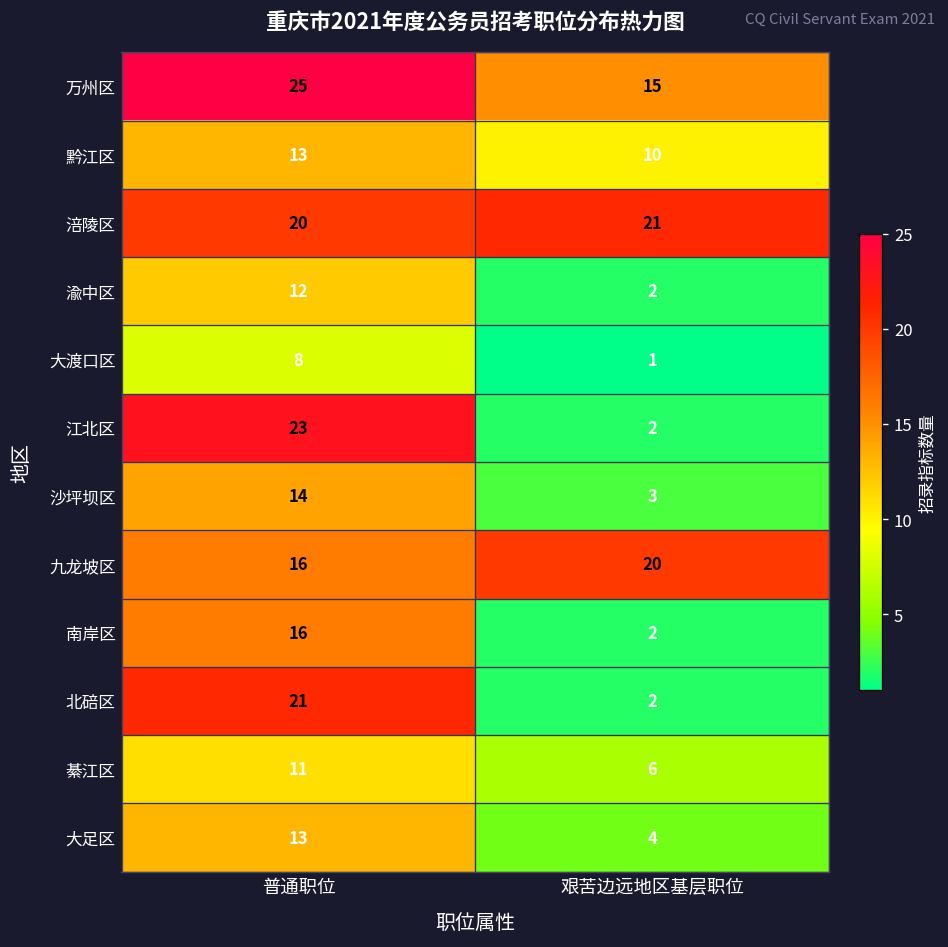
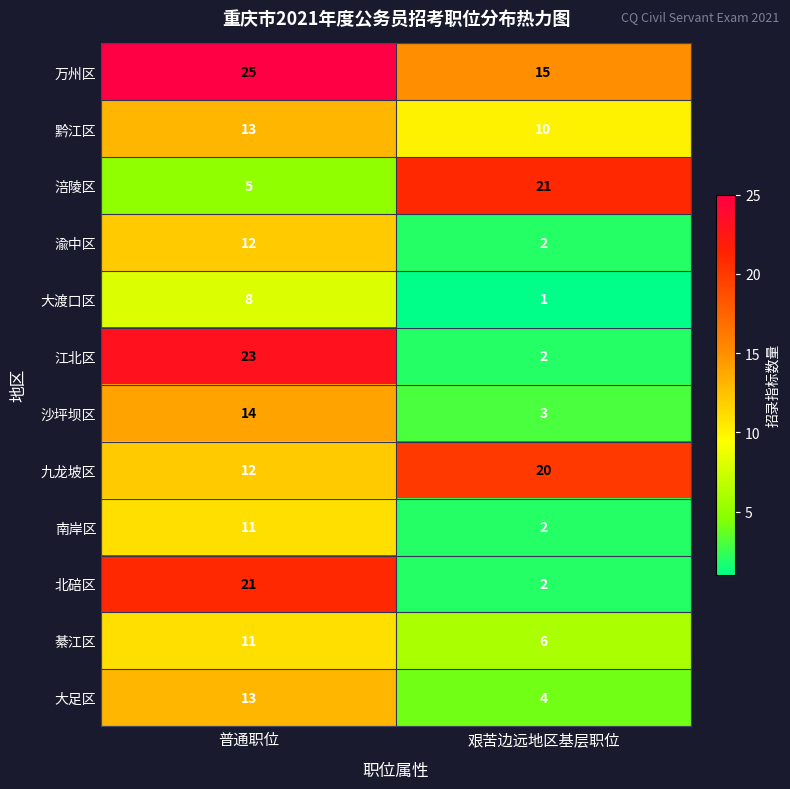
涪陵区, 普通职位: 20 -> 5
九龙坡区, 普通职位: 16 -> 12
南岸区, 普通职位: 16 -> 11
